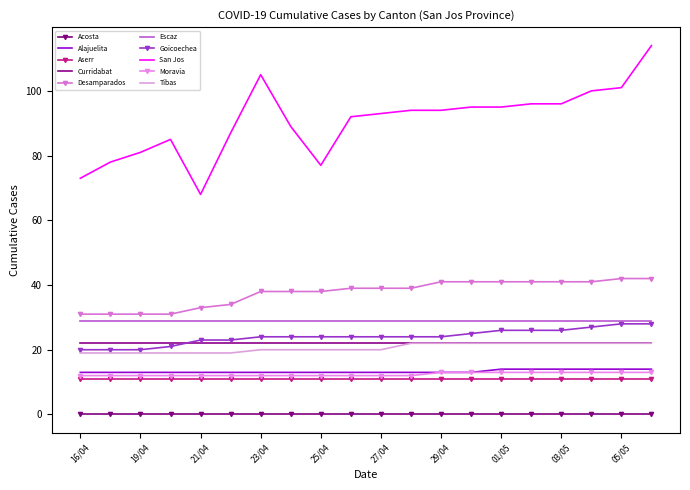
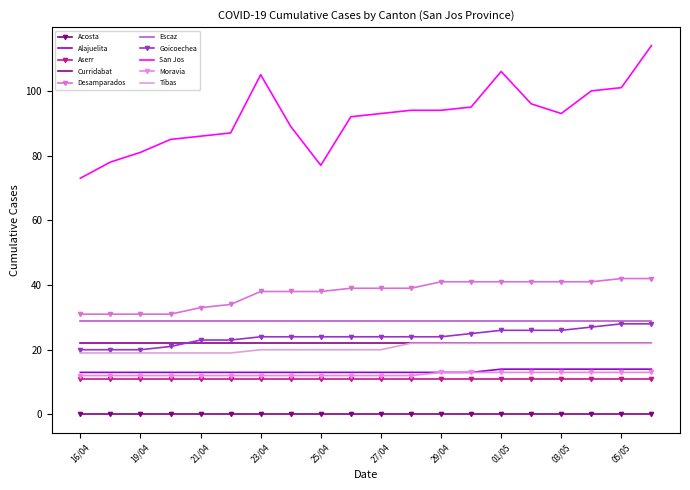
San Jos, 21/04: 68 -> 86
San Jos, 01/05: 95 -> 106
San Jos, 03/05: 96 -> 93
